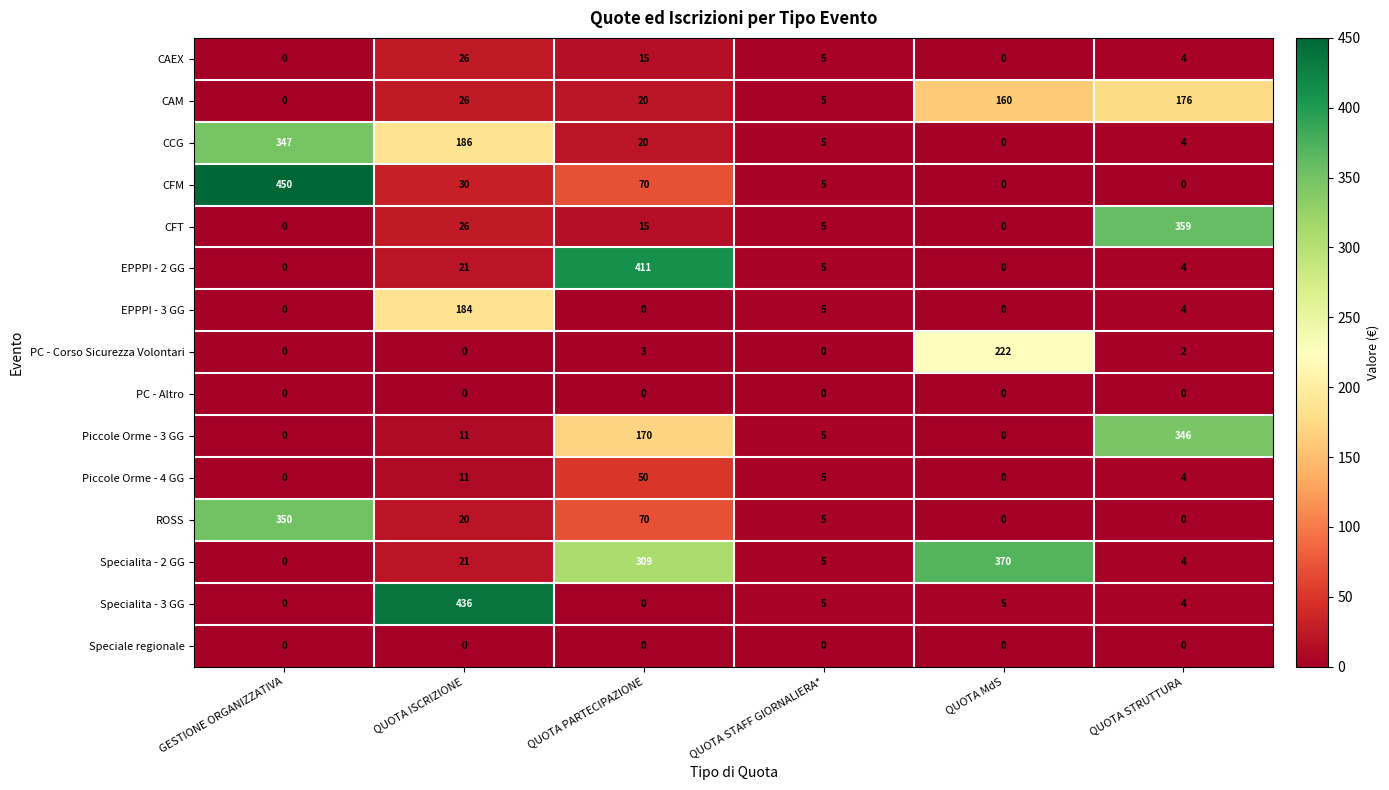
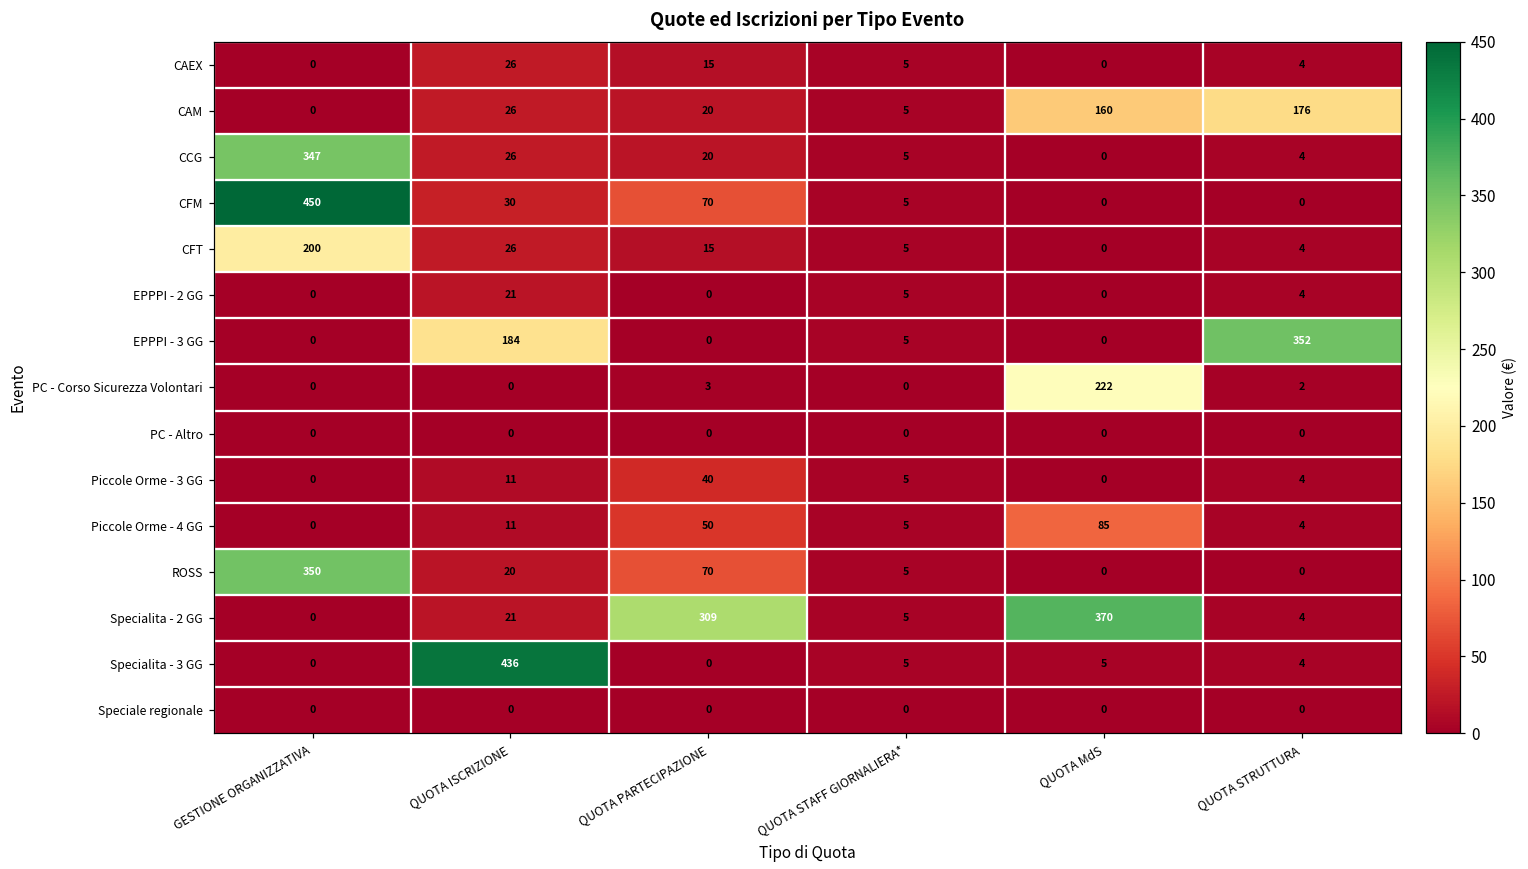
CCG, QUOTA ISCRIZIONE: 186 -> 26
CFT, GESTIONE ORGANIZZATIVA: 0 -> 200
CFT, QUOTA STRUTTURA: 359 -> 4
EPPPI - 2 GG, QUOTA PARTECIPAZIONE: 411 -> 0
EPPPI - 3 GG, QUOTA STRUTTURA: 4 -> 352
Piccole Orme - 3 GG, QUOTA PARTECIPAZIONE: 170 -> 40
Piccole Orme - 3 GG, QUOTA STRUTTURA: 346 -> 4
Piccole Orme - 4 GG, QUOTA MdS: 0 -> 85
